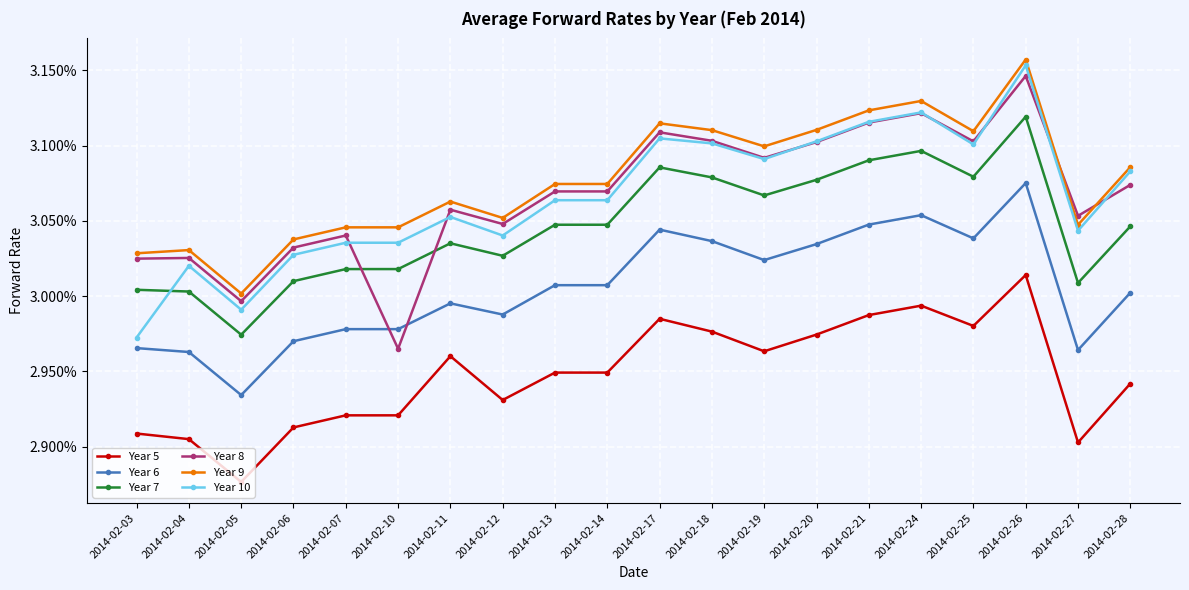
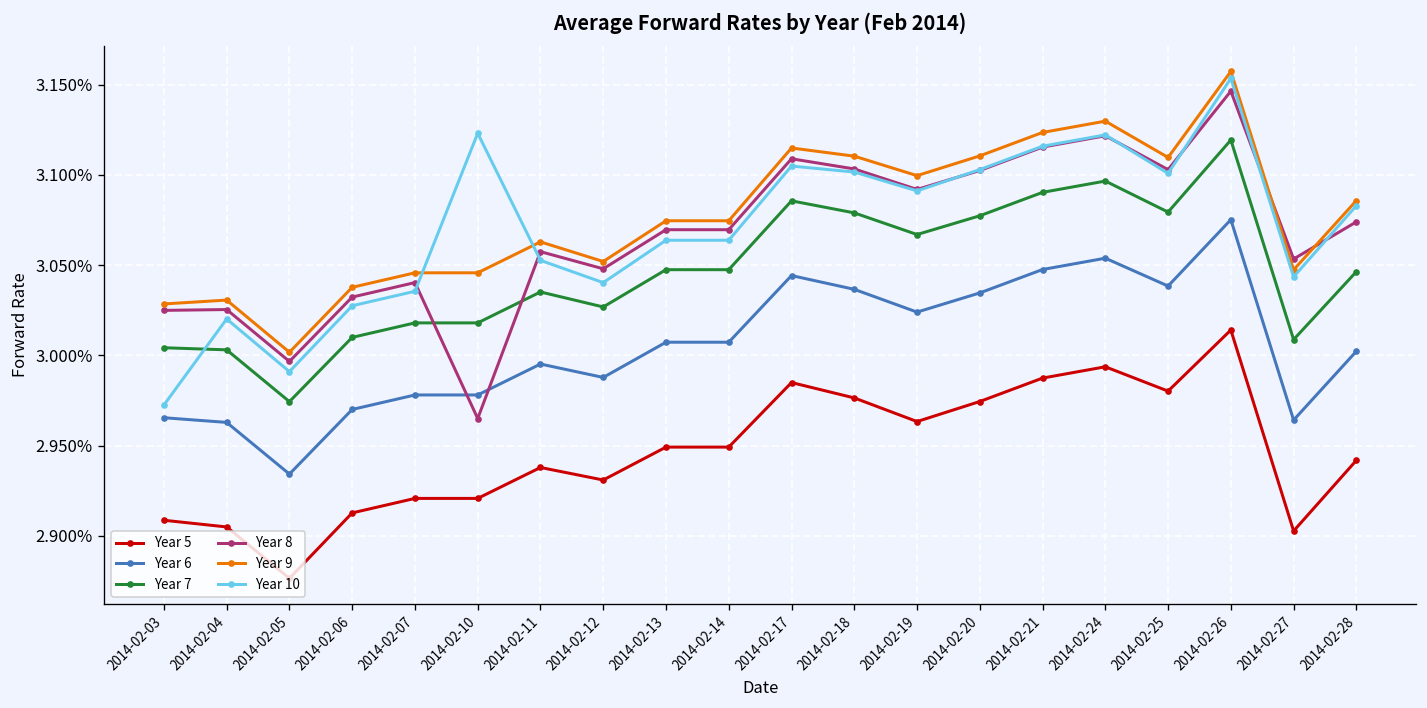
Year 10, 2014-02-10: 3.035% -> 3.123%
Year 5, 2014-02-11: 2.960% -> 2.938%
